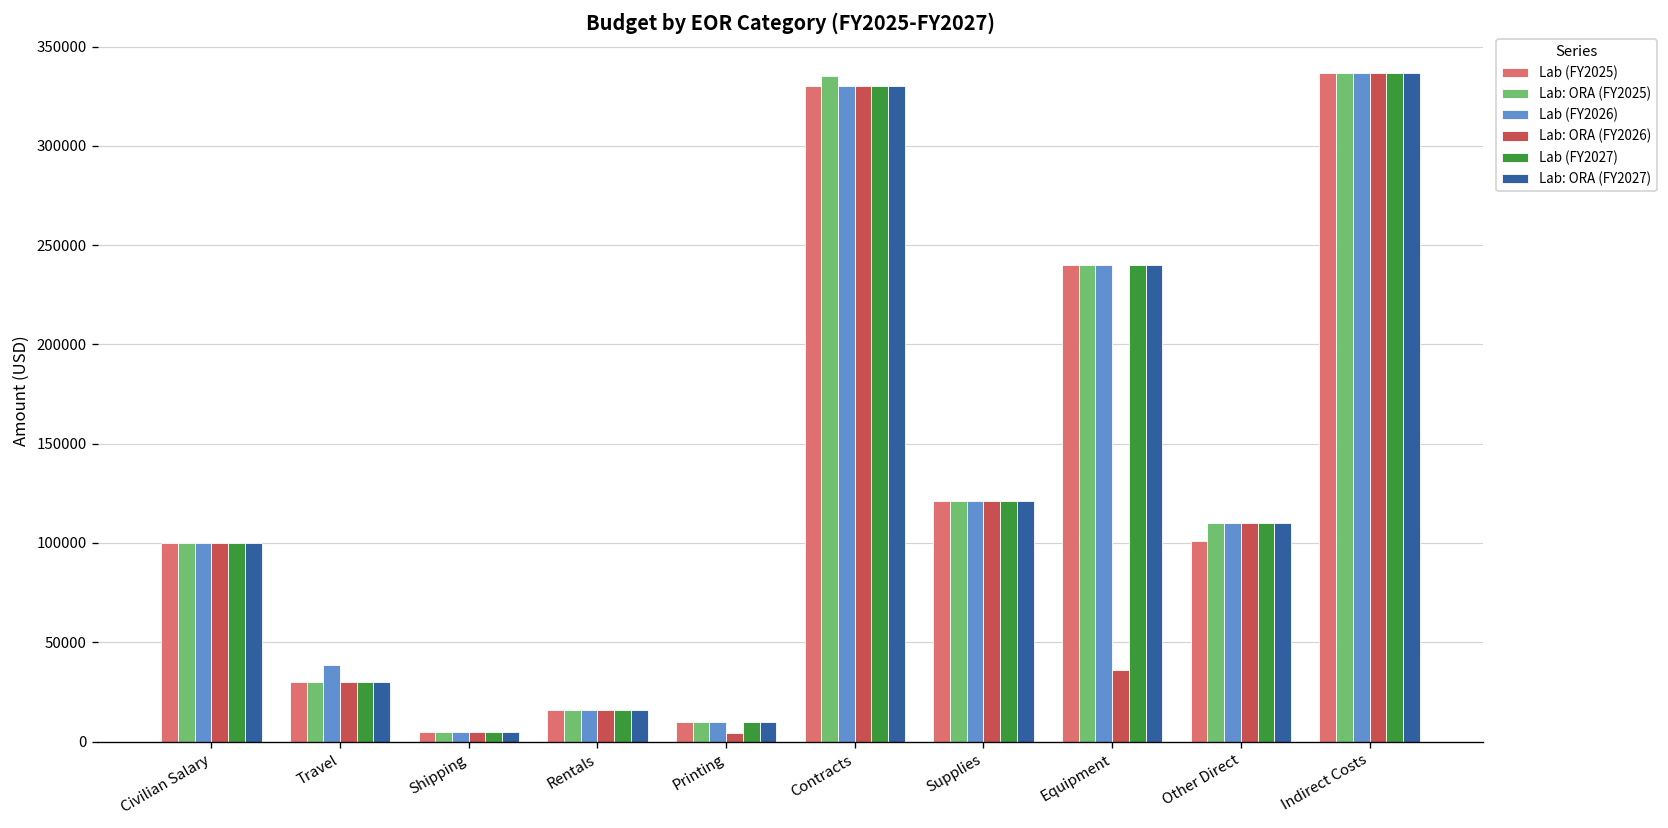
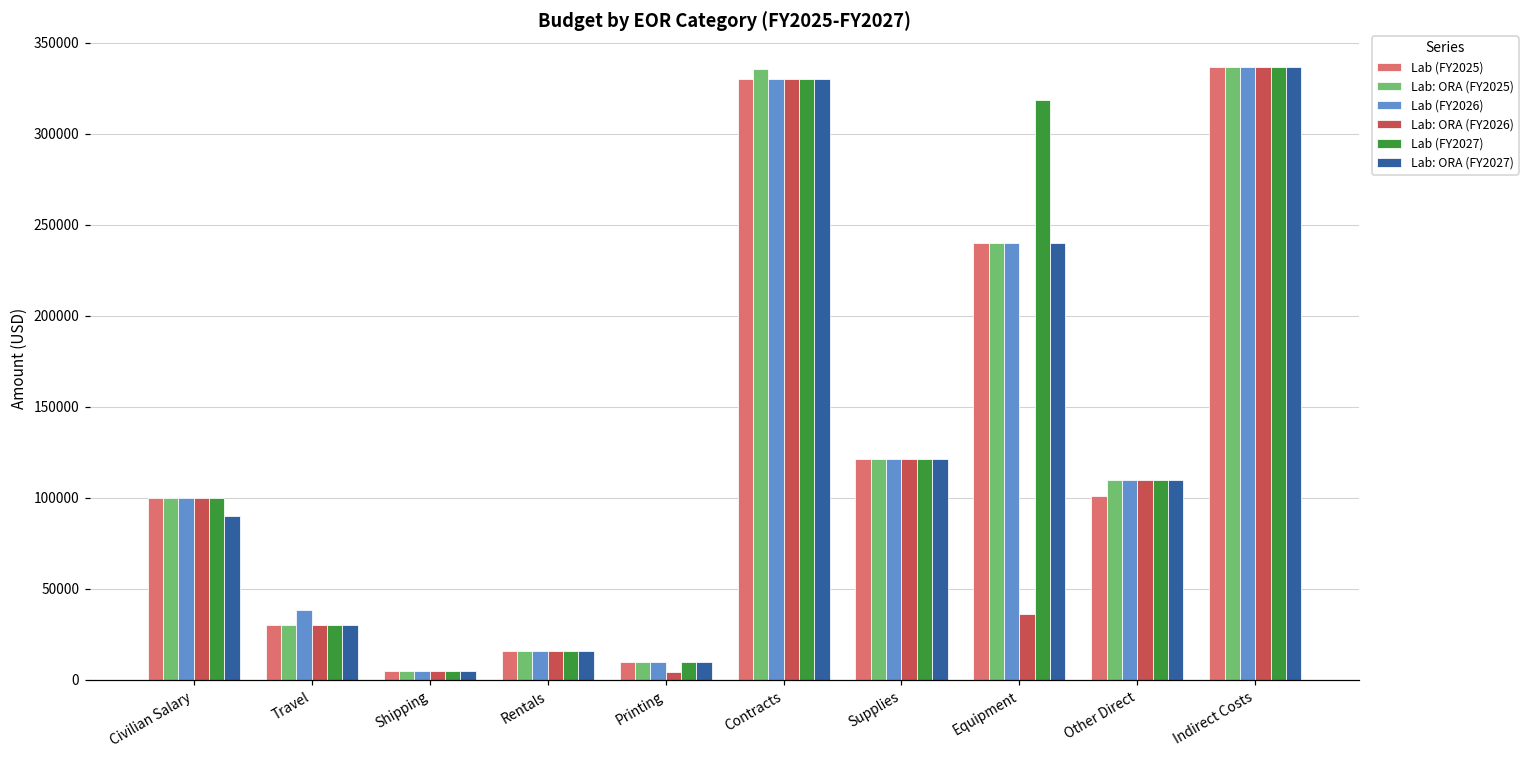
Lab: ORA (FY2027), Civilian Salary: 100000 -> 90000
Lab (FY2027), Equipment: 240000 -> 319000
